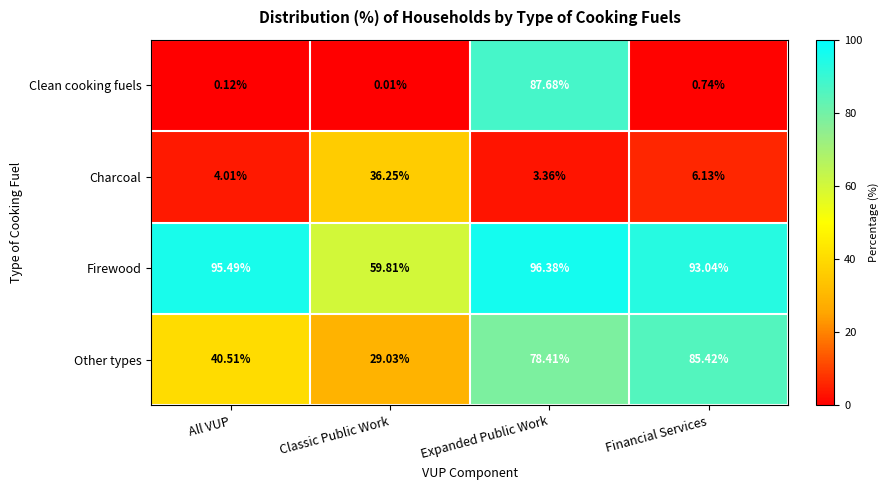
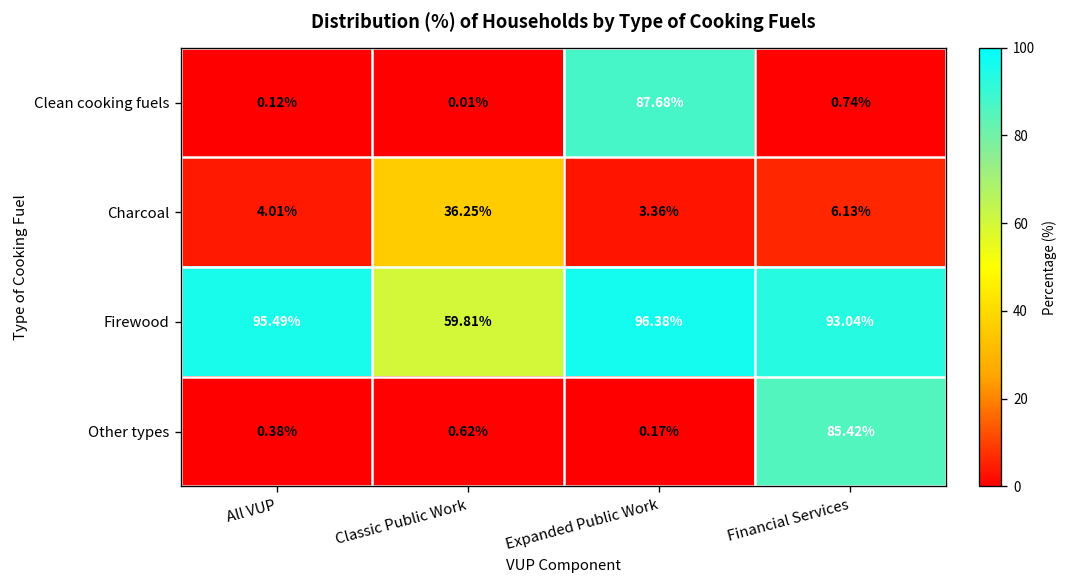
Other types, All VUP: 40.51% -> 0.38%
Other types, Classic Public Work: 29.03% -> 0.62%
Other types, Expanded Public Work: 78.41% -> 0.17%
